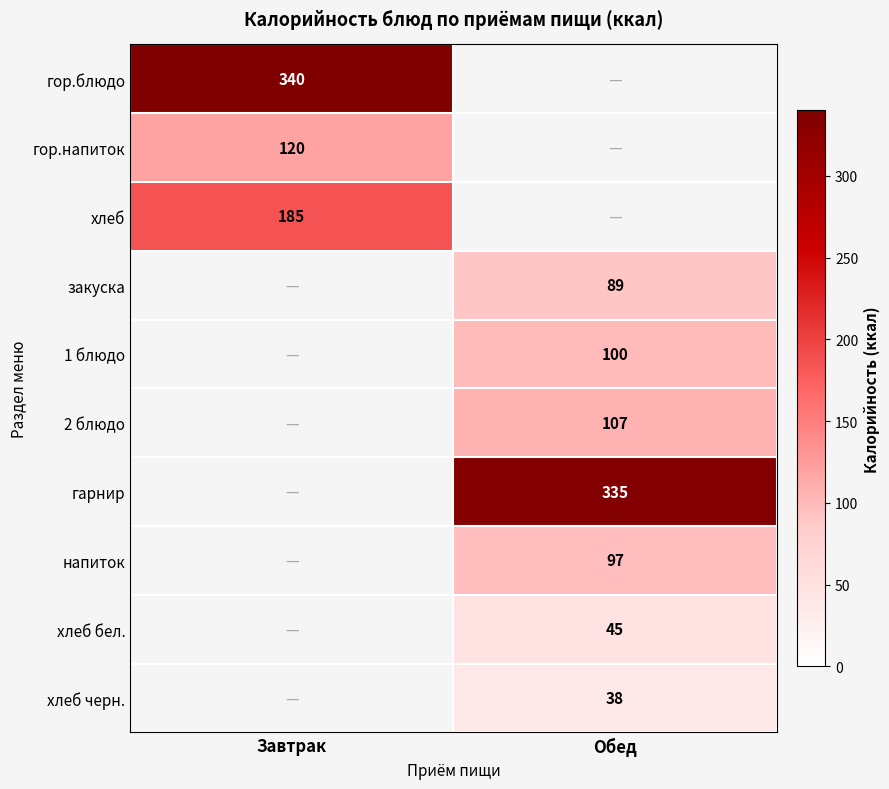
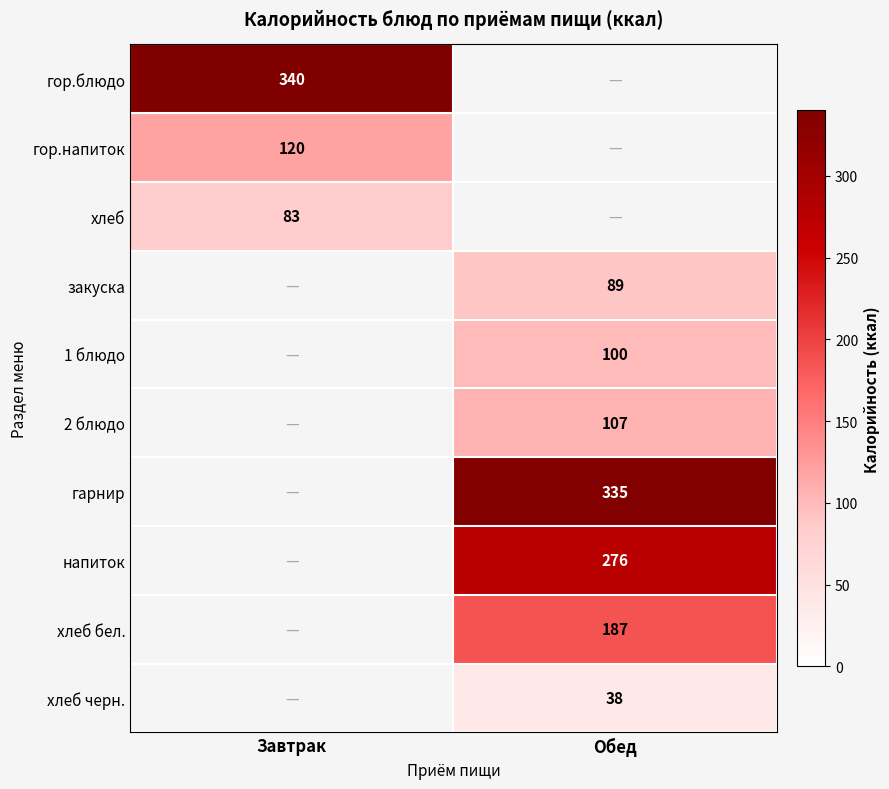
хлеб, Завтрак: 185 -> 83
напиток, Обед: 97 -> 276
хлеб бел., Обед: 45 -> 187
